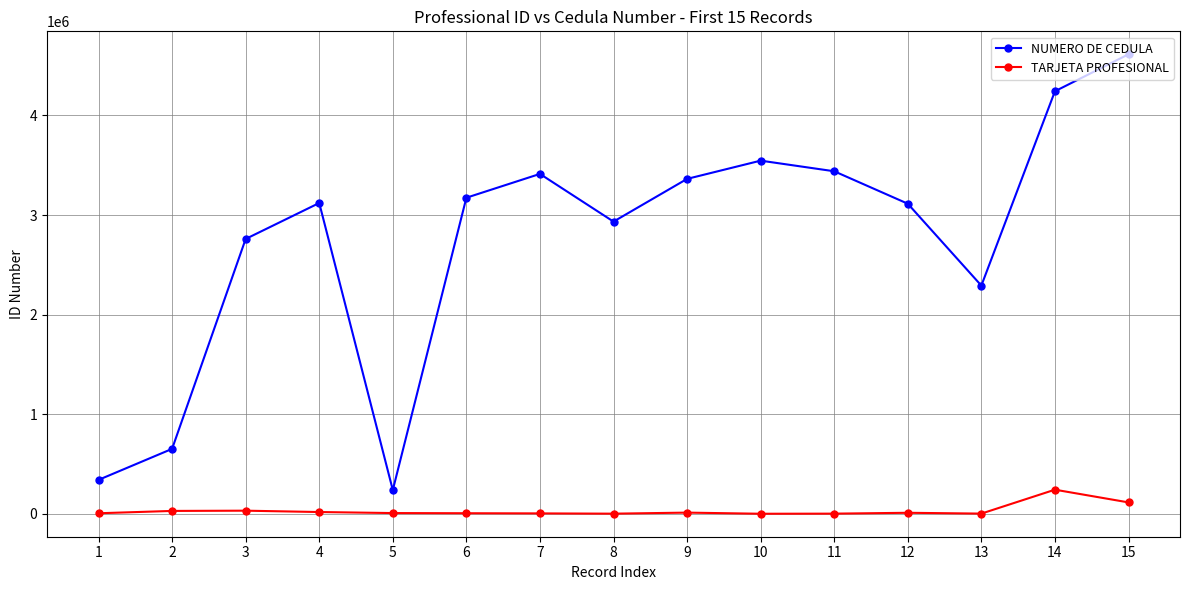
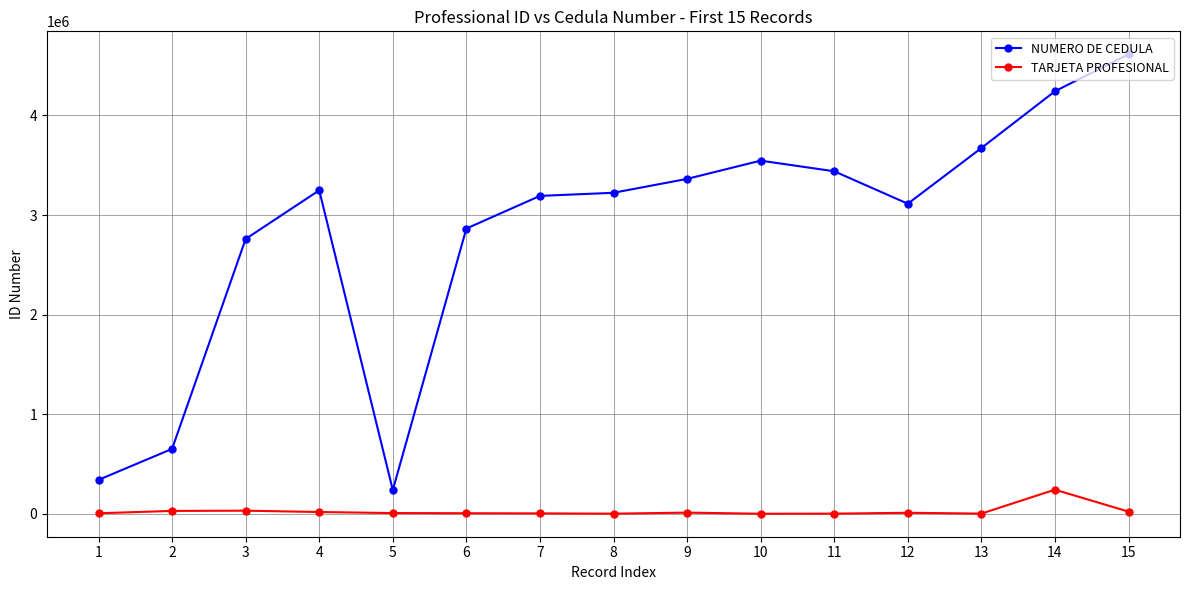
NUMERO DE CEDULA, 4: 3100000 -> 3200000
NUMERO DE CEDULA, 6: 3200000 -> 2900000
NUMERO DE CEDULA, 7: 3400000 -> 3200000
NUMERO DE CEDULA, 8: 2900000 -> 3200000
NUMERO DE CEDULA, 13: 2300000 -> 3700000
TARJETA PROFESIONAL, 15: 100000 -> 0
